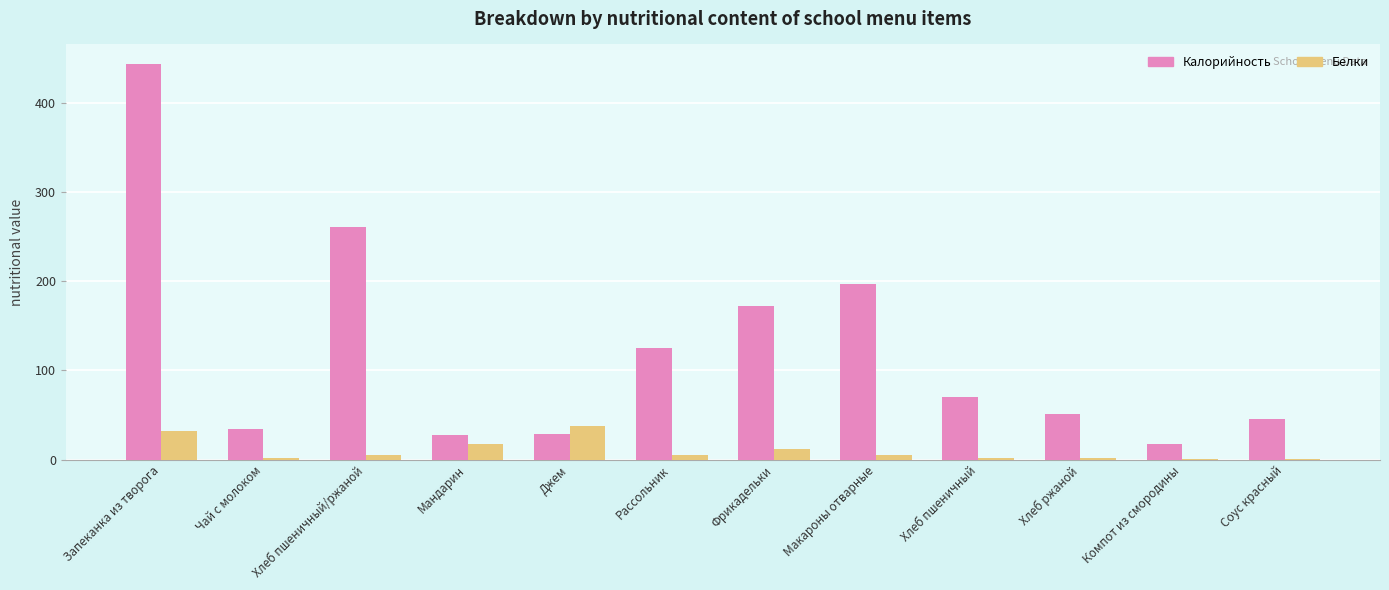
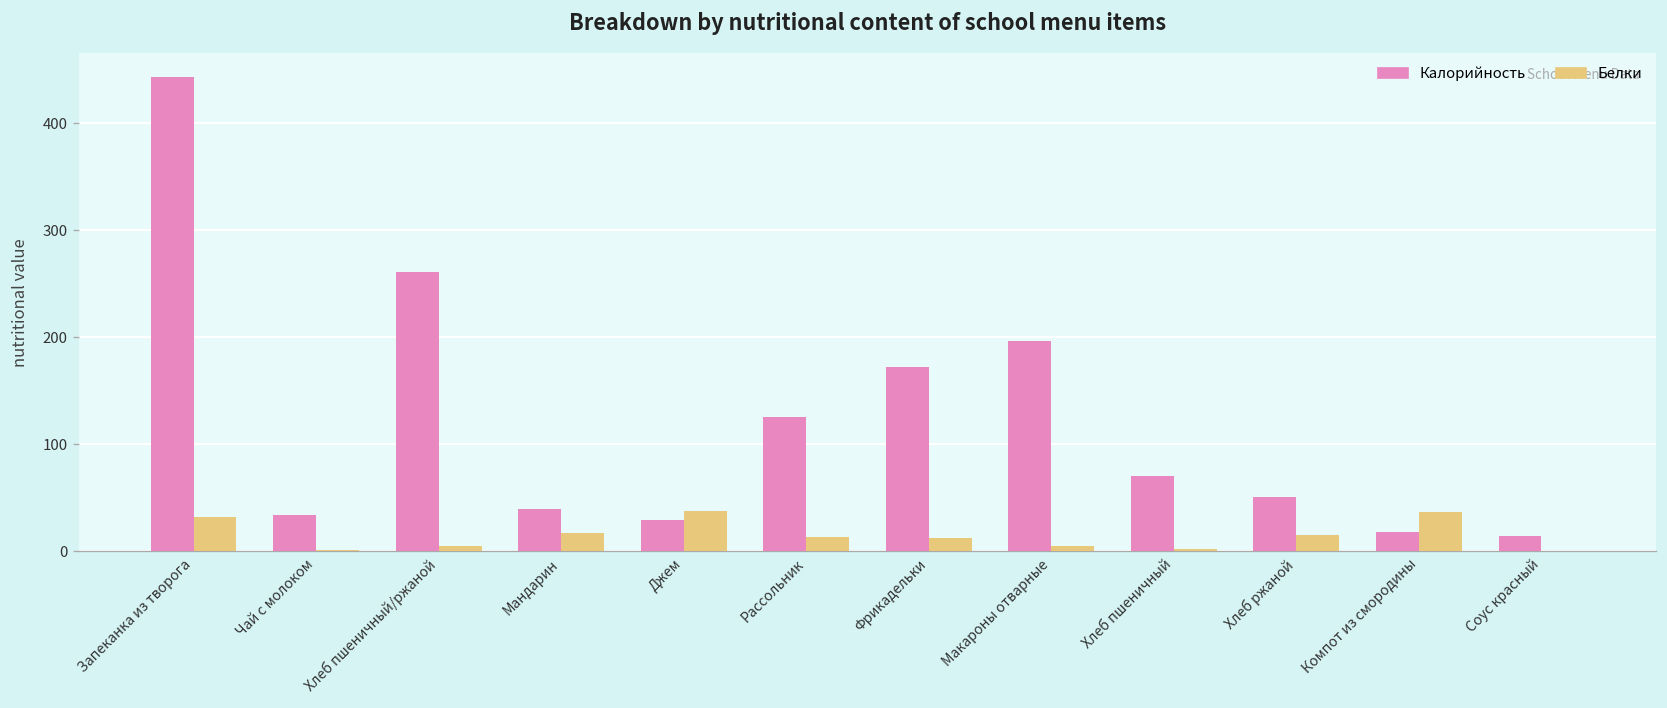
Калорийность, Мандарин: 30 -> 40
Белки, Рассольник: 0 -> 10
Белки, Хлеб ржаной: 0 -> 20
Белки, Компот из смородины: 0 -> 40
Калорийность, Соус красный: 50 -> 10
